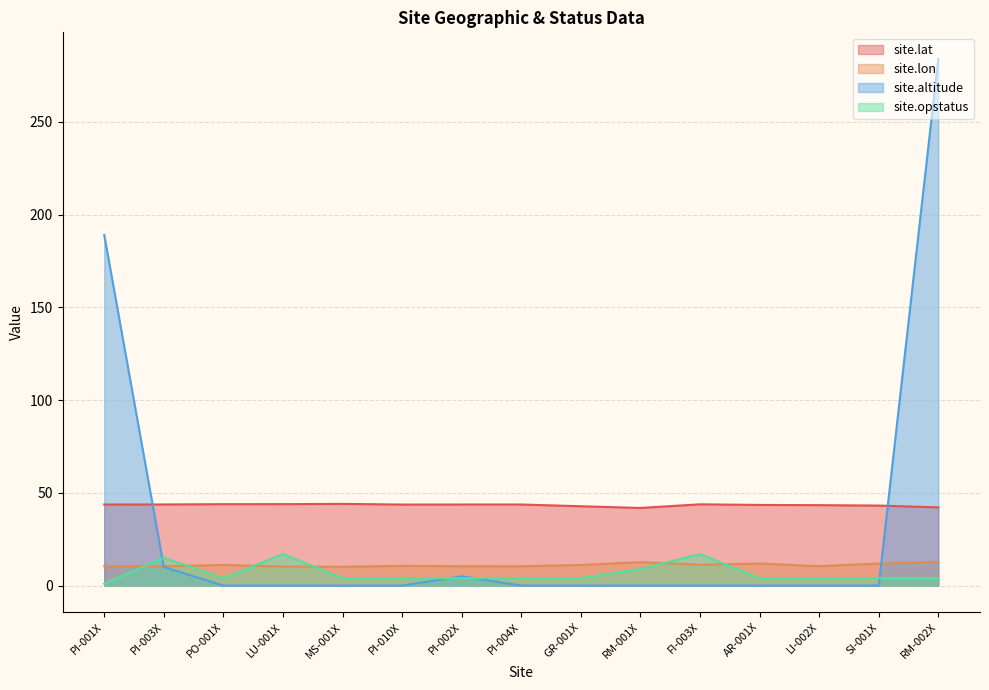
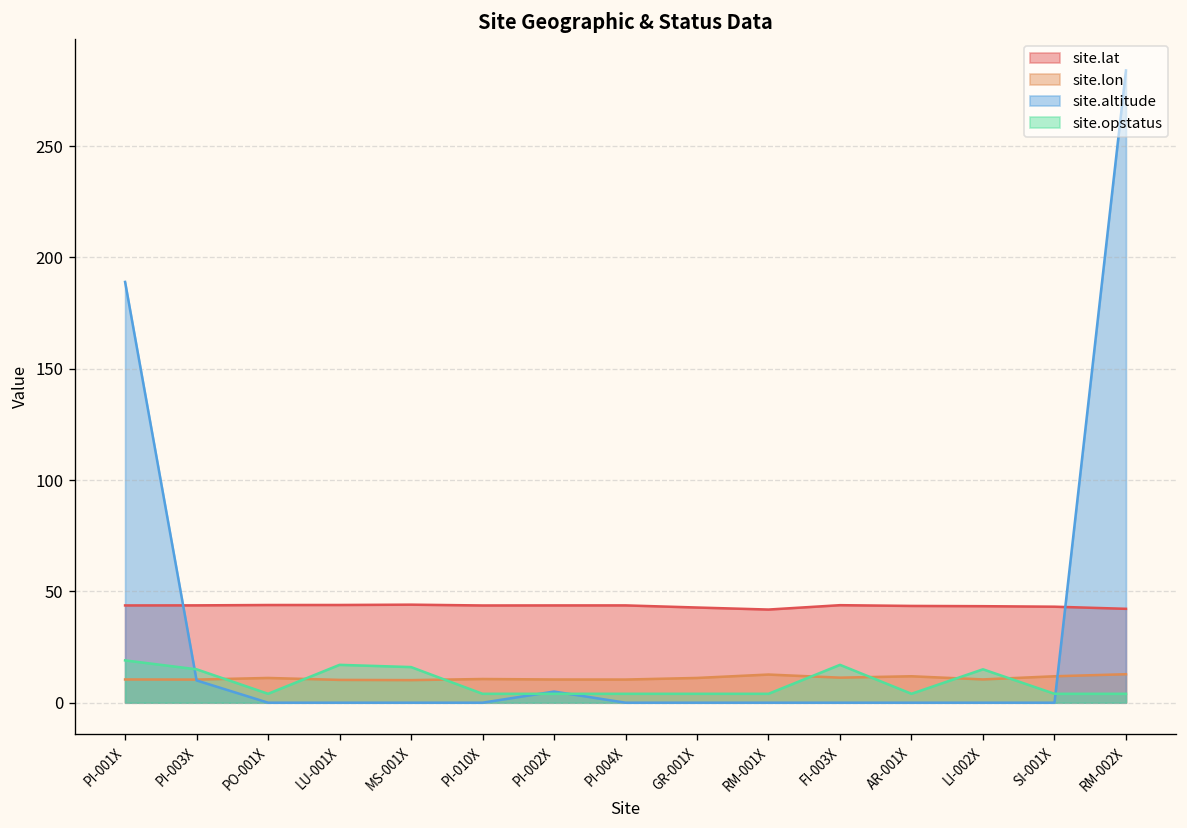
site.opstatus, PI-001X: 1 -> 19
site.opstatus, MS-001X: 4 -> 16
site.opstatus, RM-001X: 9 -> 4
site.opstatus, LI-002X: 4 -> 15
